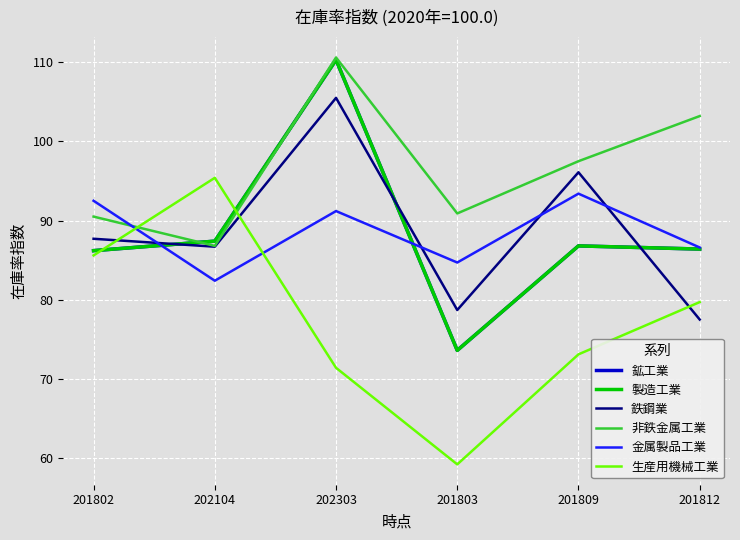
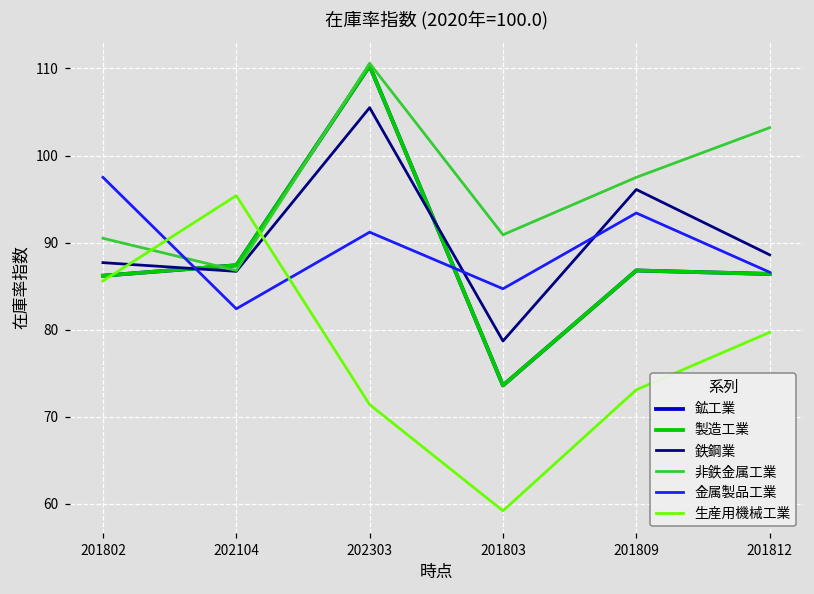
金属製品工業, 201802: 93 -> 98
鉄鋼業, 201812: 78 -> 89
